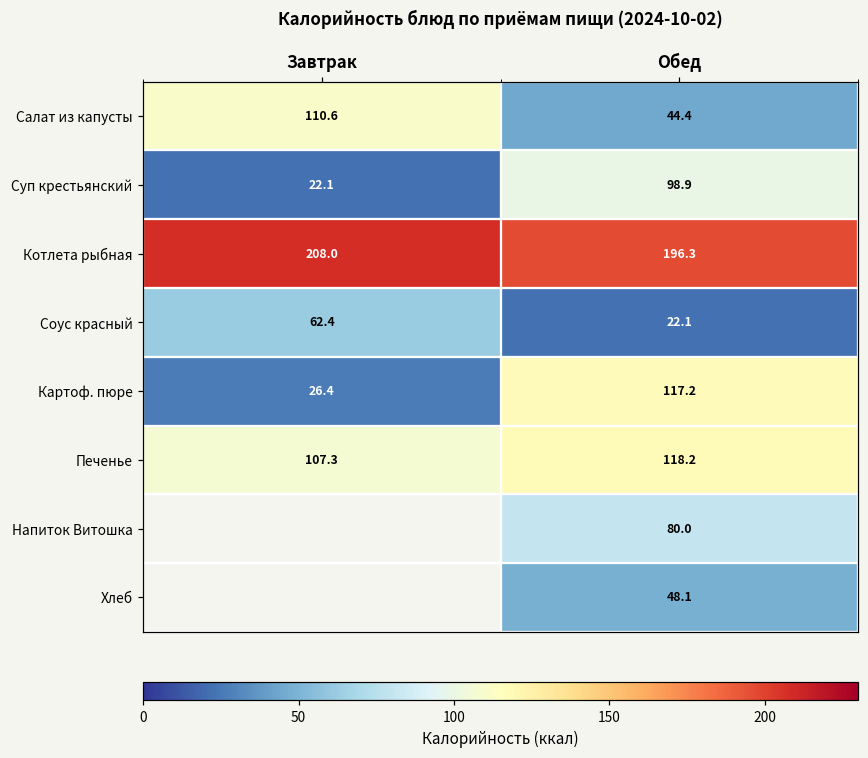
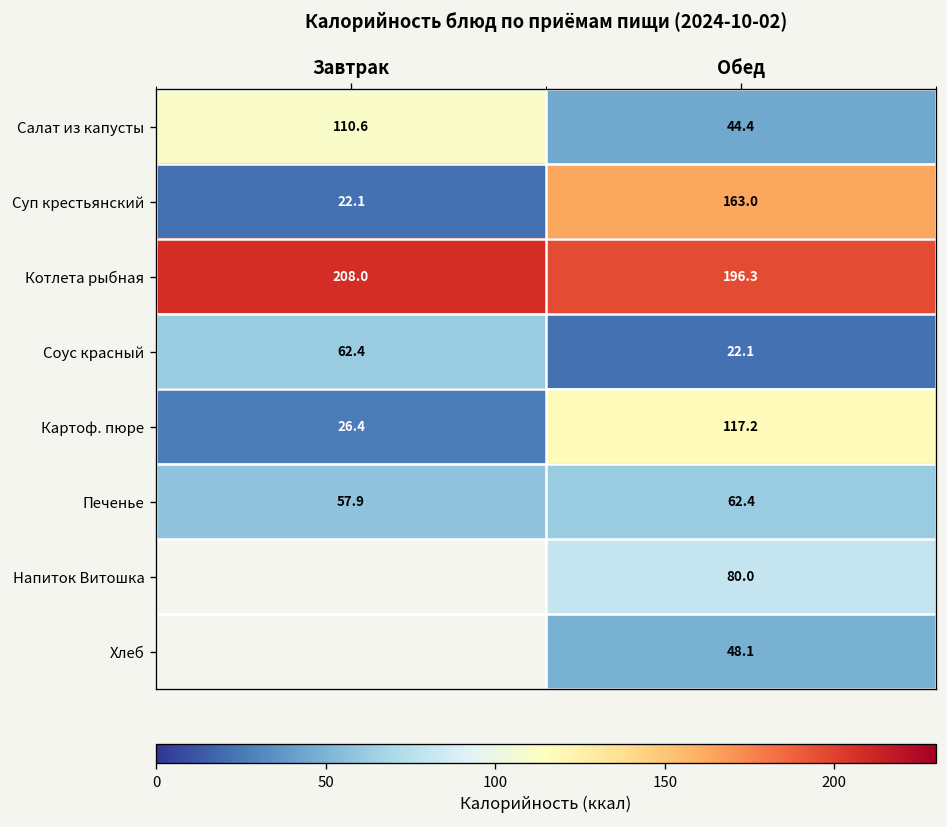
Суп крестьянский, Обед: 98.9 -> 163.0
Печенье, Завтрак: 107.3 -> 57.9
Печенье, Обед: 118.2 -> 62.4
